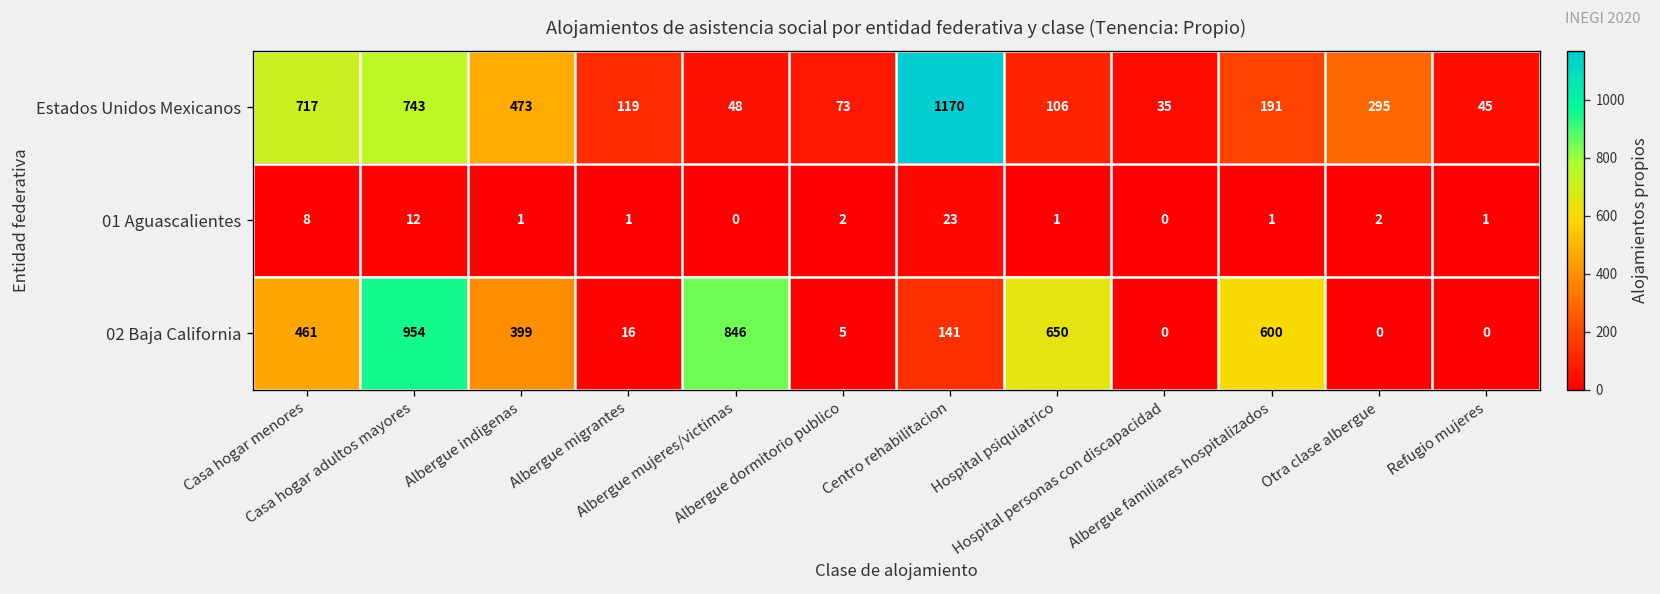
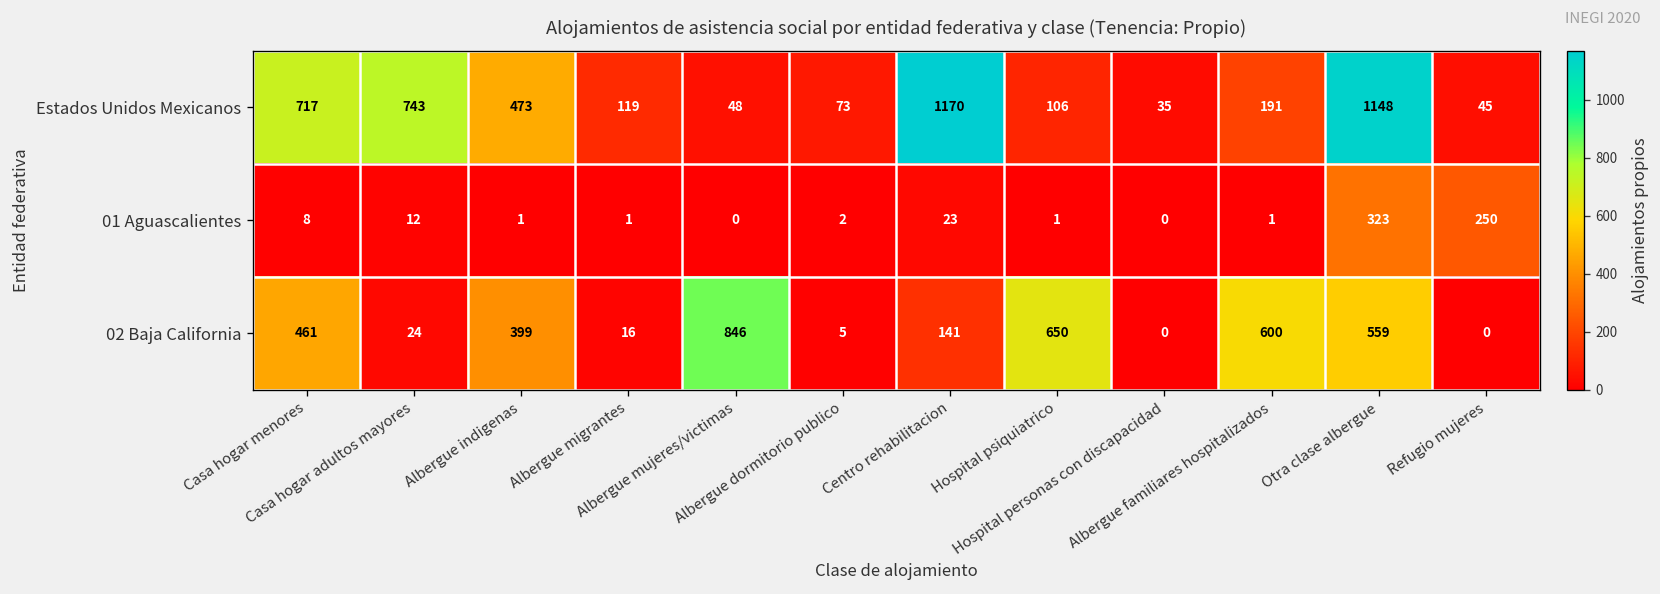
Estados Unidos Mexicanos, Otra clase albergue: 295 -> 1148
01 Aguascalientes, Otra clase albergue: 2 -> 323
01 Aguascalientes, Refugio mujeres: 1 -> 250
02 Baja California, Casa hogar adultos mayores: 954 -> 24
02 Baja California, Otra clase albergue: 0 -> 559
